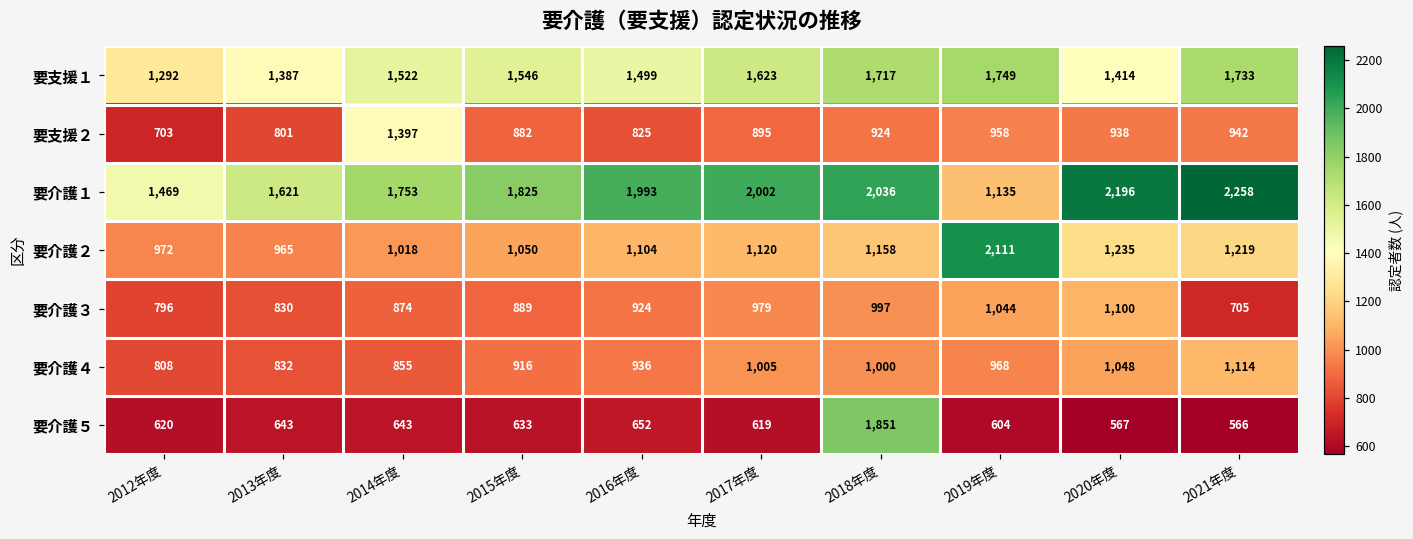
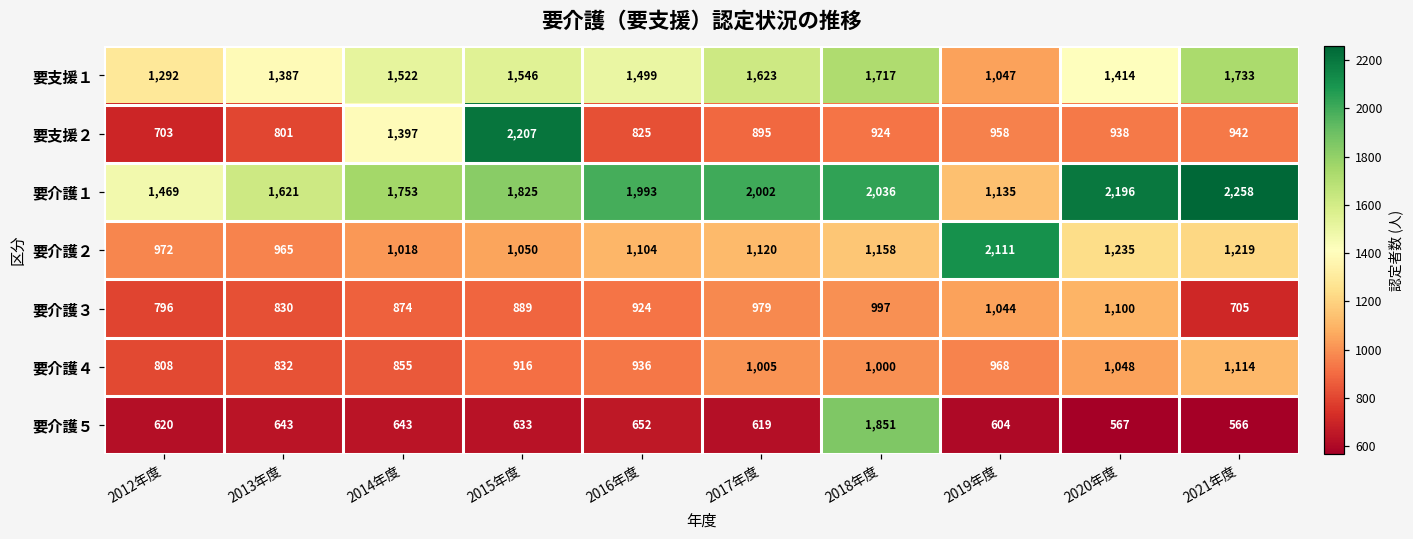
要支援１, 2019年度: 1,749 -> 1,047
要支援２, 2015年度: 882 -> 2,207
